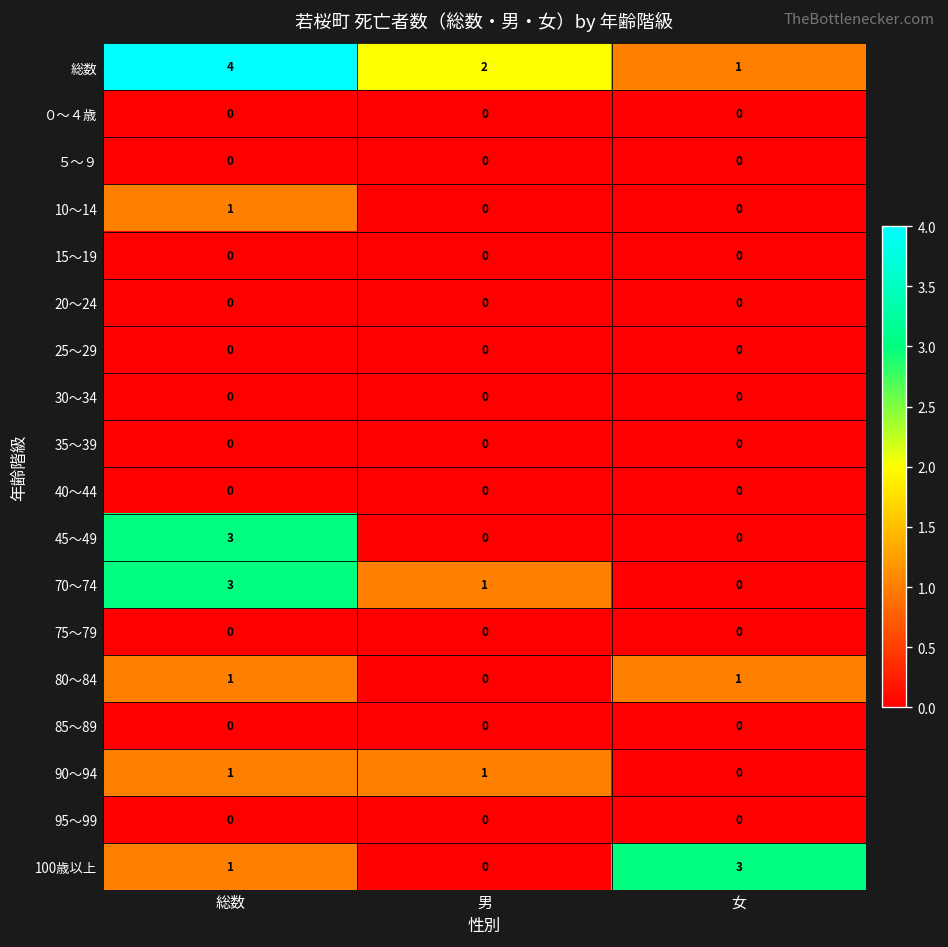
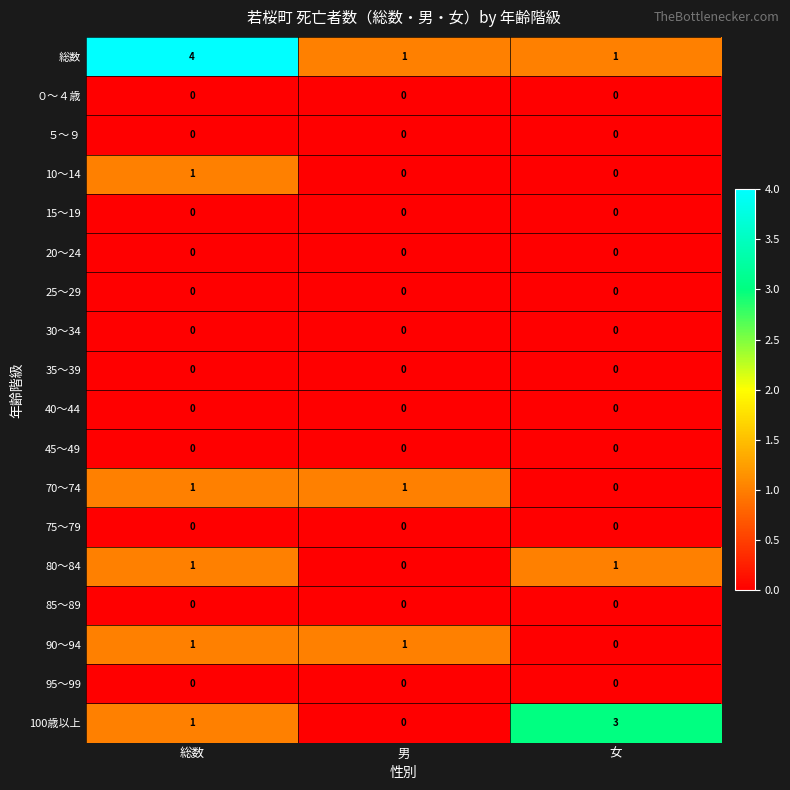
総数, 男: 2 -> 1
45～49, 総数: 3 -> 0
70～74, 総数: 3 -> 1
